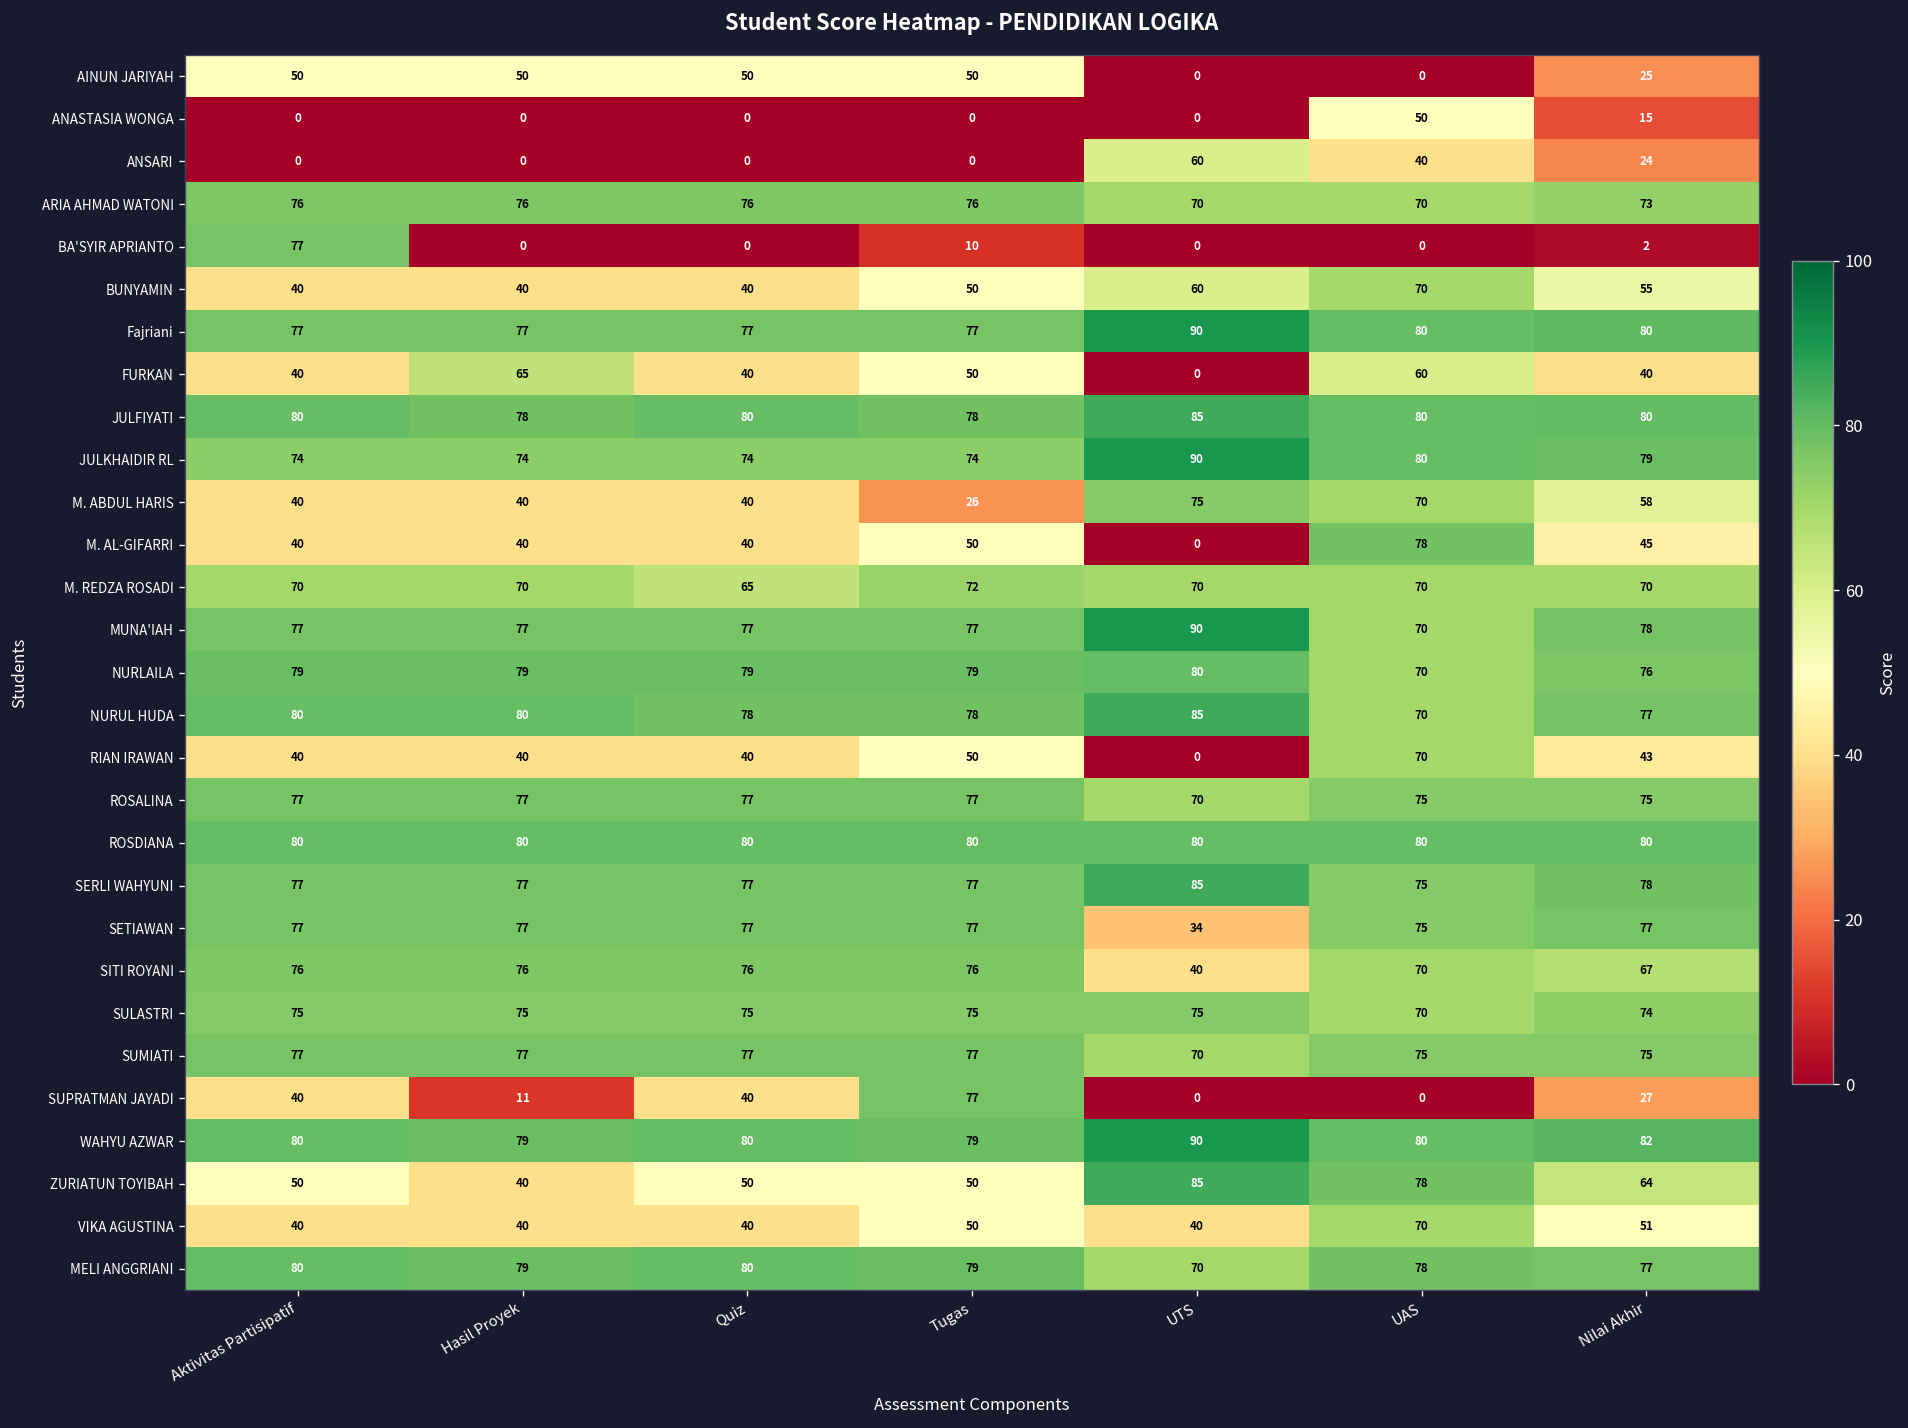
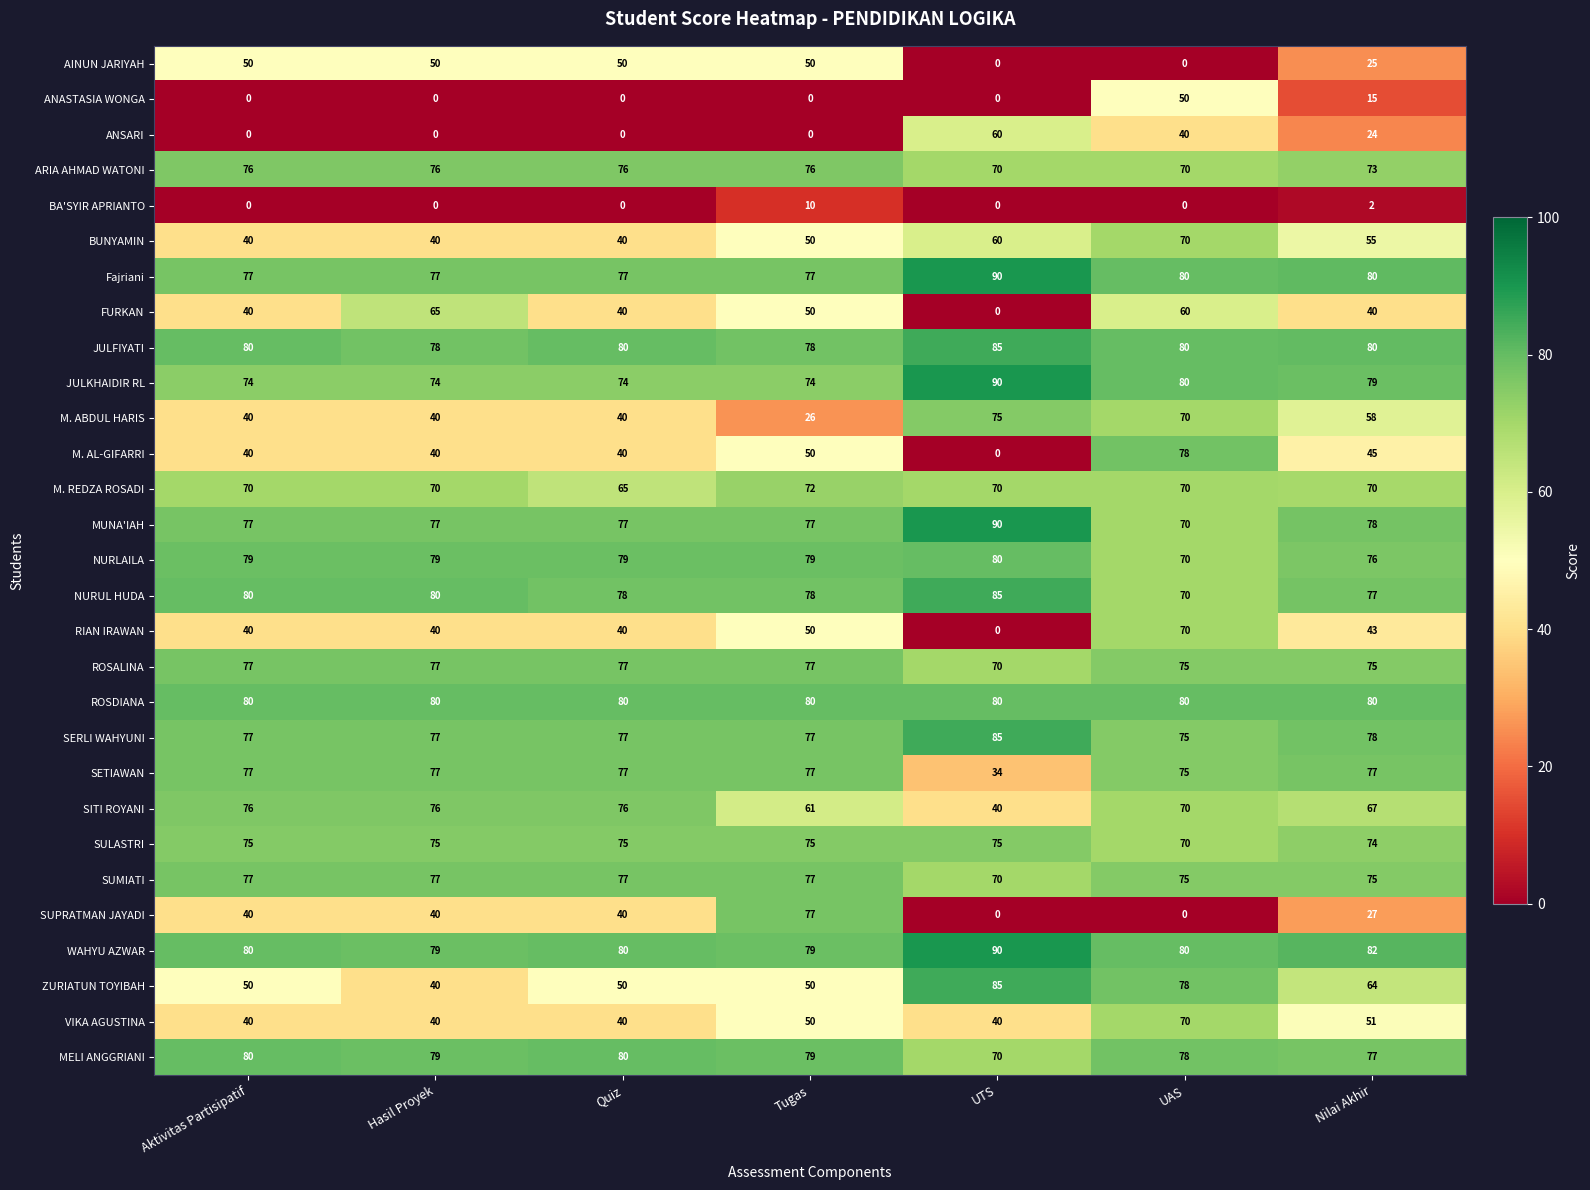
BA'SYIR APRIANTO, Aktivitas Partisipatif: 77 -> 0
SITI ROYANI, Tugas: 76 -> 61
SUPRATMAN JAYADI, Hasil Proyek: 11 -> 40
